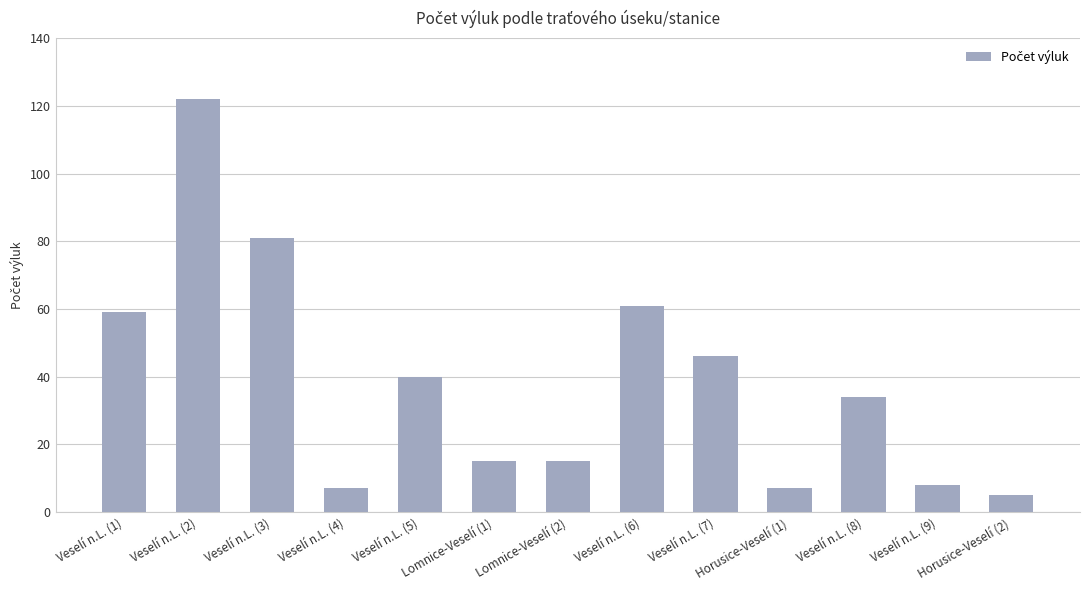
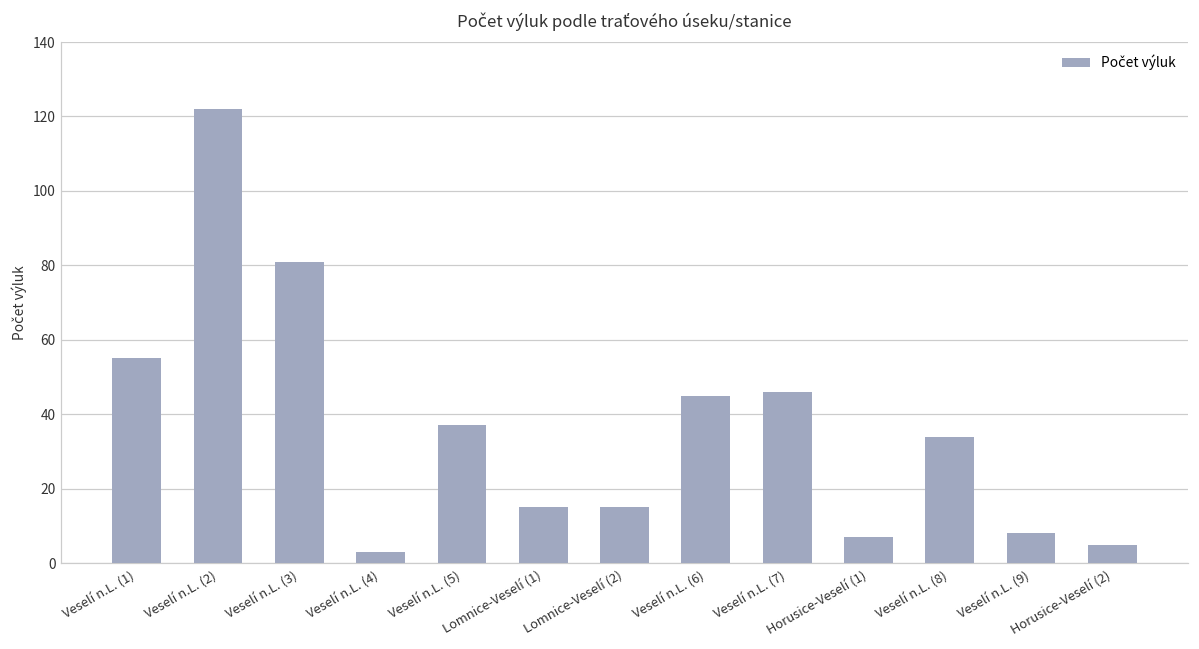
Veselí n.L. (1): 59 -> 55
Veselí n.L. (4): 7 -> 3
Veselí n.L. (5): 40 -> 37
Veselí n.L. (6): 61 -> 45
